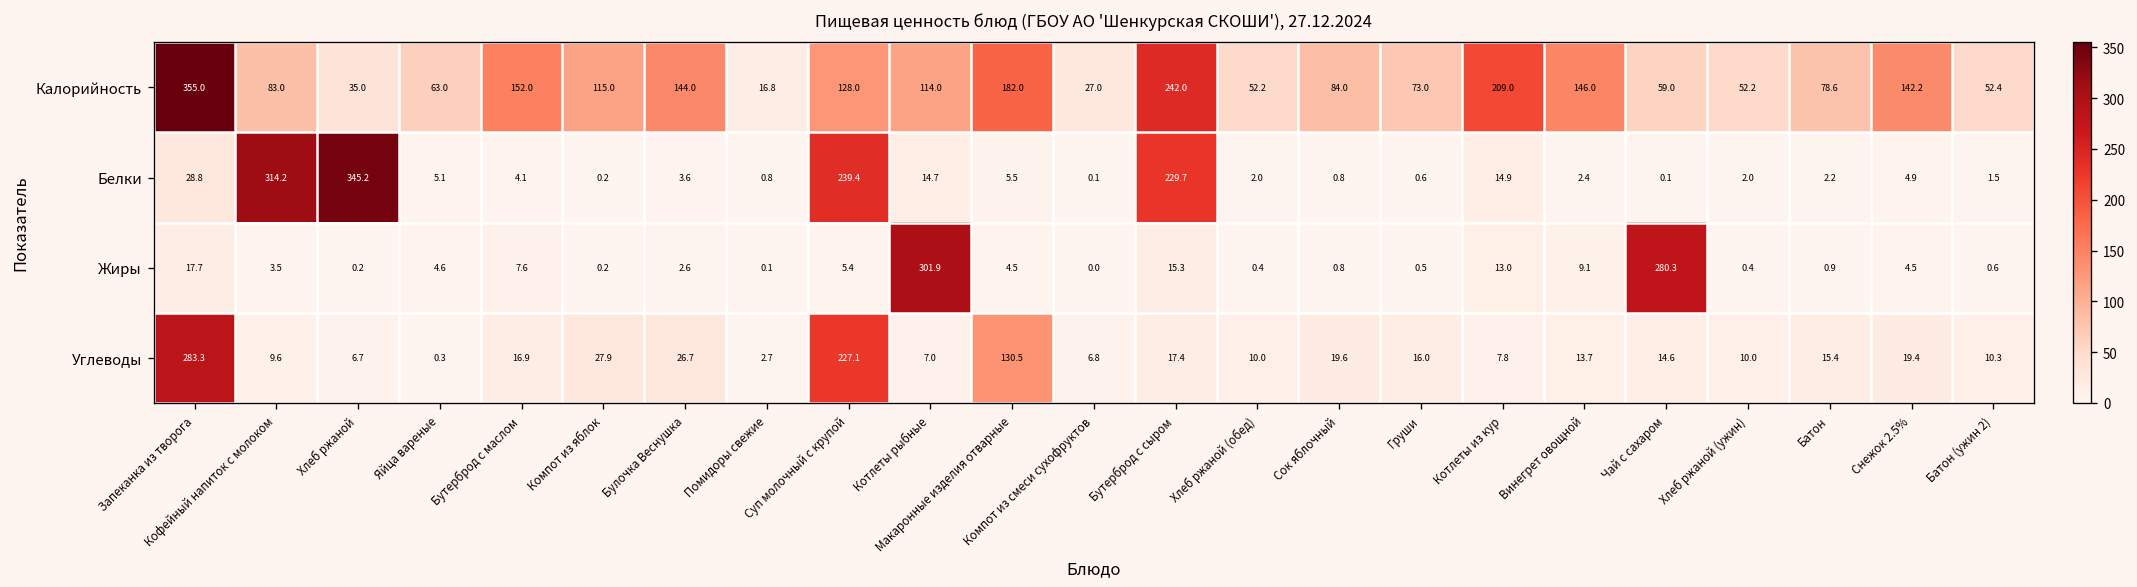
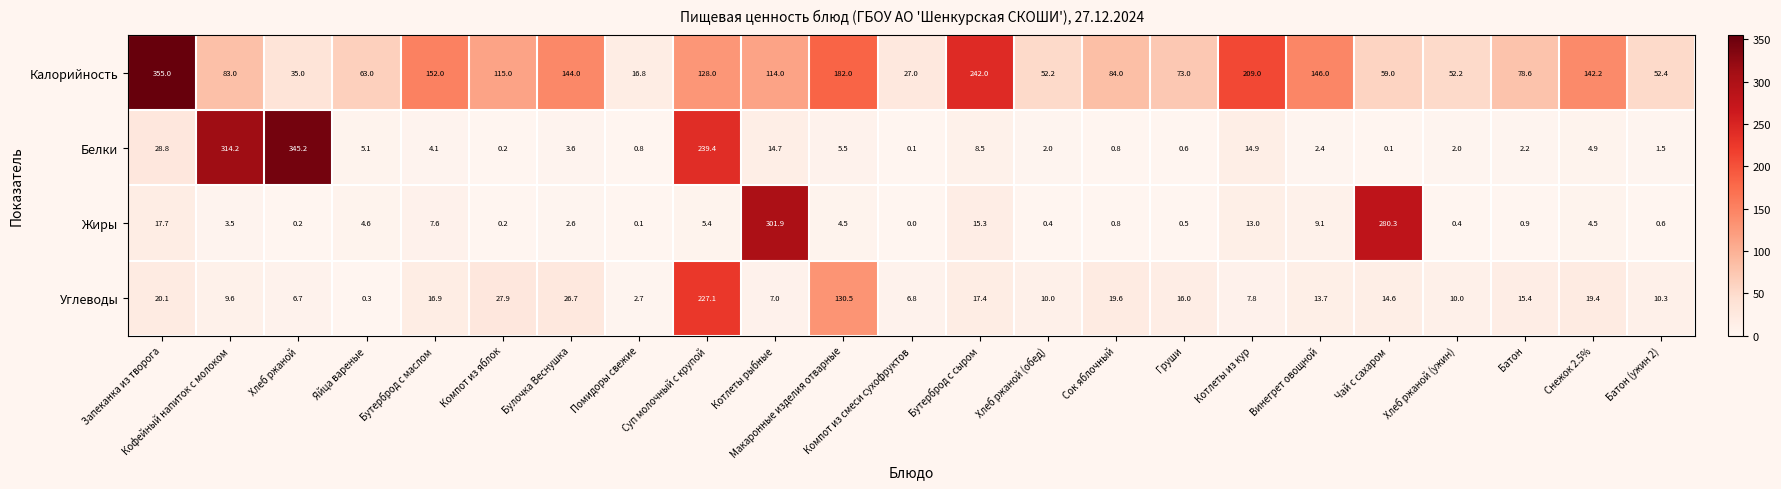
Белки, Бутерброд с сыром: 229.7 -> 8.5
Углеводы, Запеканка из творога: 283.3 -> 20.1
